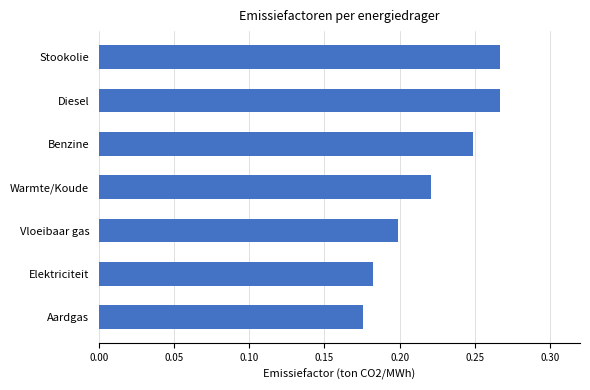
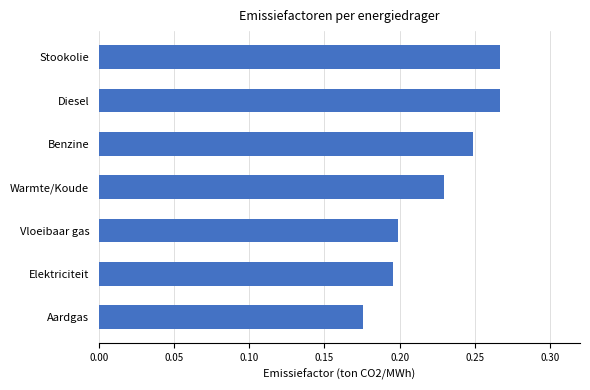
Warmte/Koude: 0.221 -> 0.230
Elektriciteit: 0.183 -> 0.195
